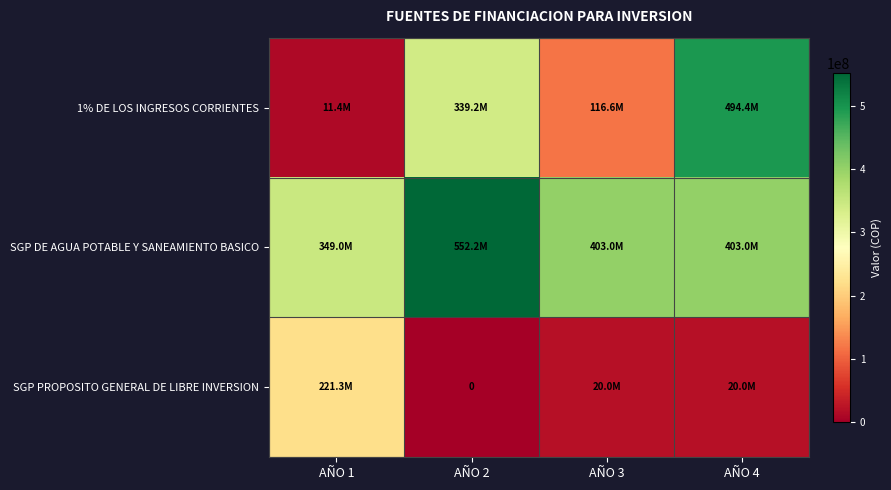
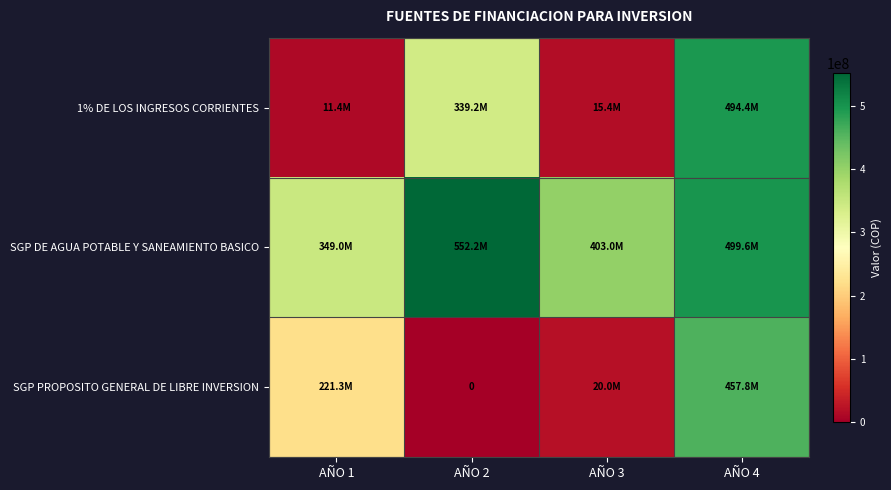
1% DE LOS INGRESOS CORRIENTES, AÑO 3: 116.6M -> 15.4M
SGP DE AGUA POTABLE Y SANEAMIENTO BASICO, AÑO 4: 403.0M -> 499.6M
SGP PROPOSITO GENERAL DE LIBRE INVERSION, AÑO 4: 20.0M -> 457.8M
